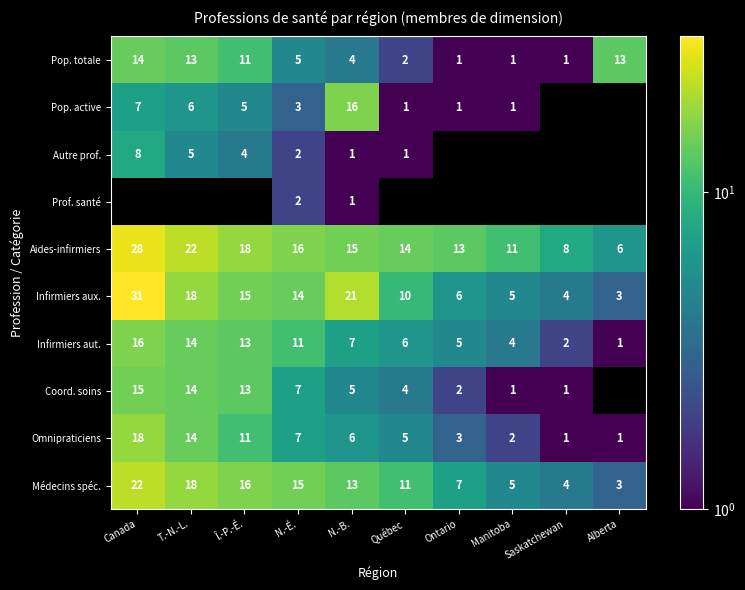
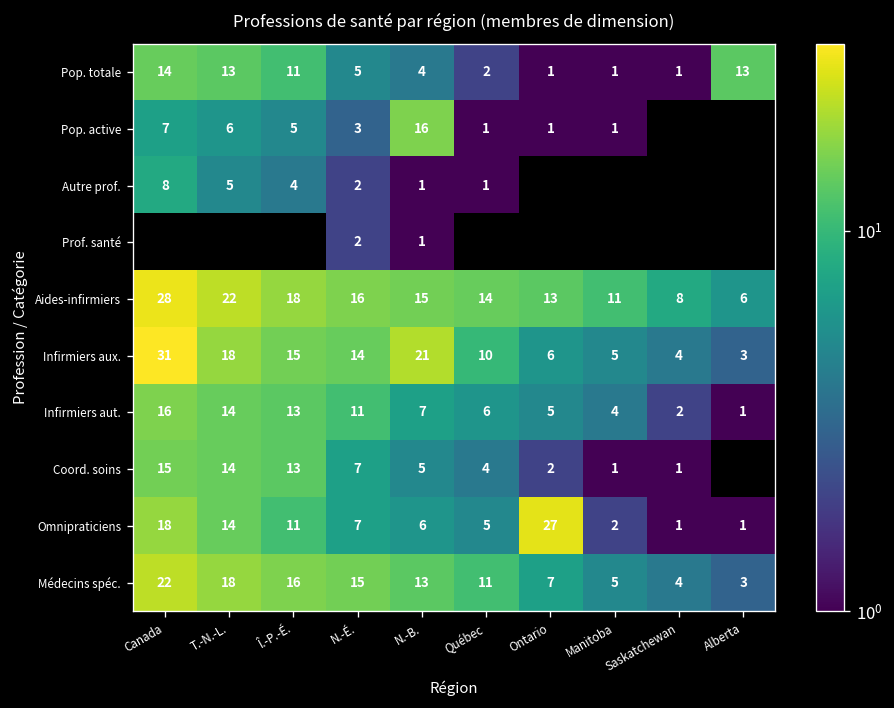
Omnipraticiens, Ontario: 3 -> 27
